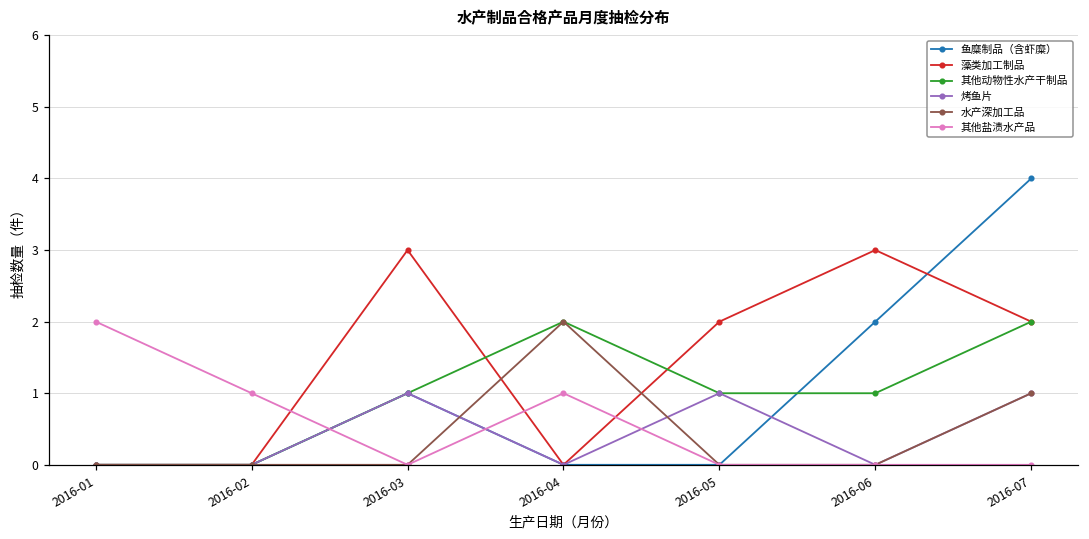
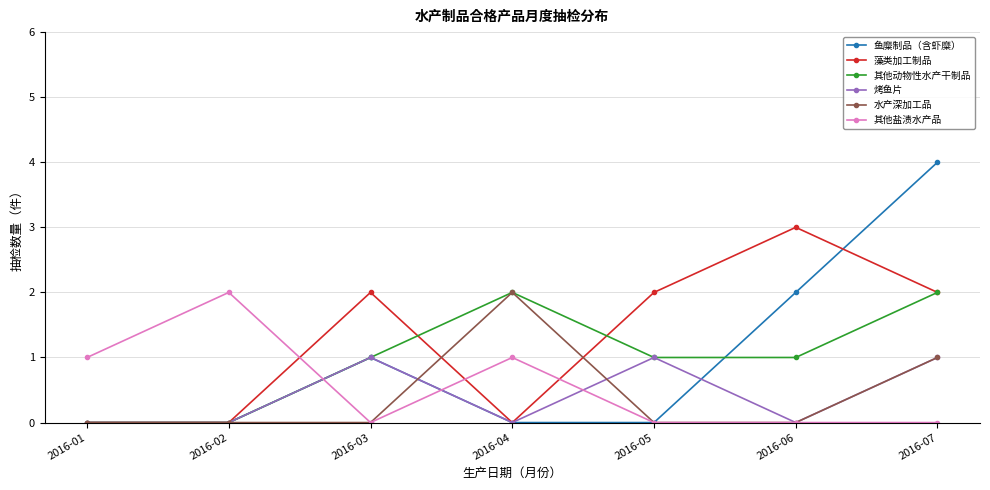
其他盐渍水产品, 2016-01: 2 -> 1
其他盐渍水产品, 2016-02: 1 -> 2
藻类加工制品, 2016-03: 3 -> 2
